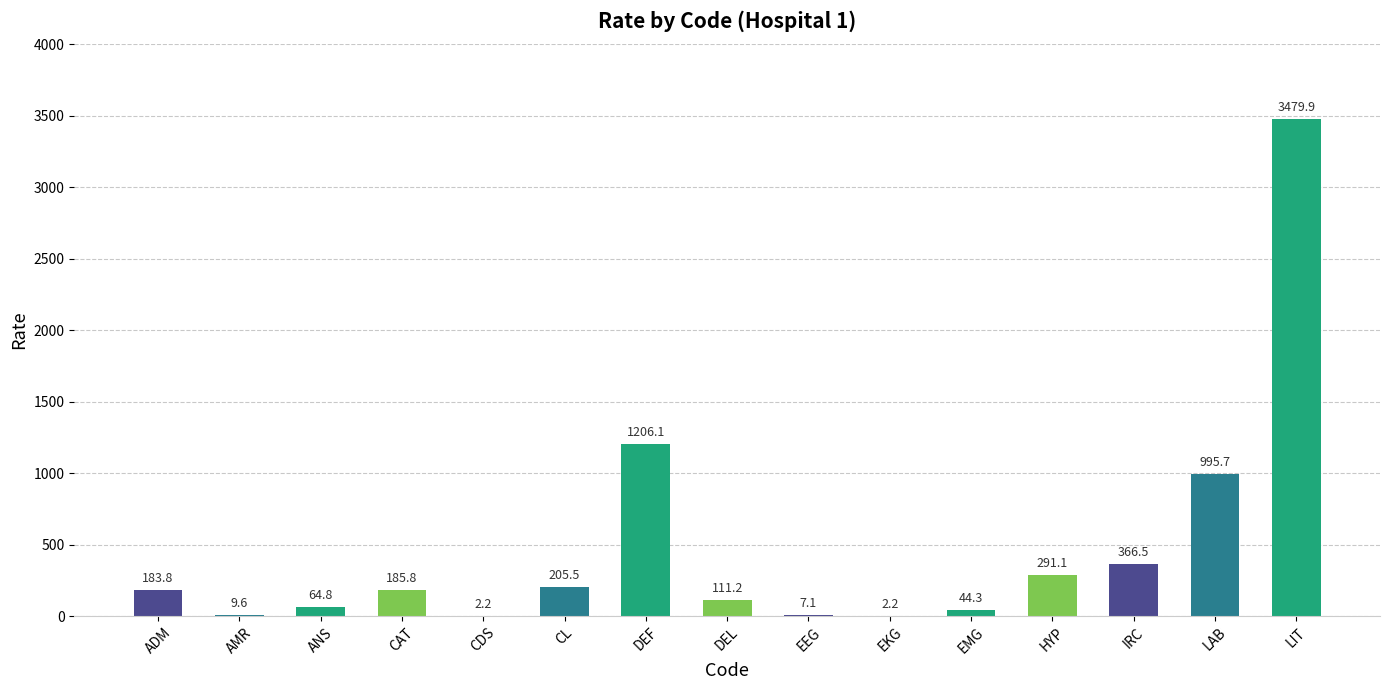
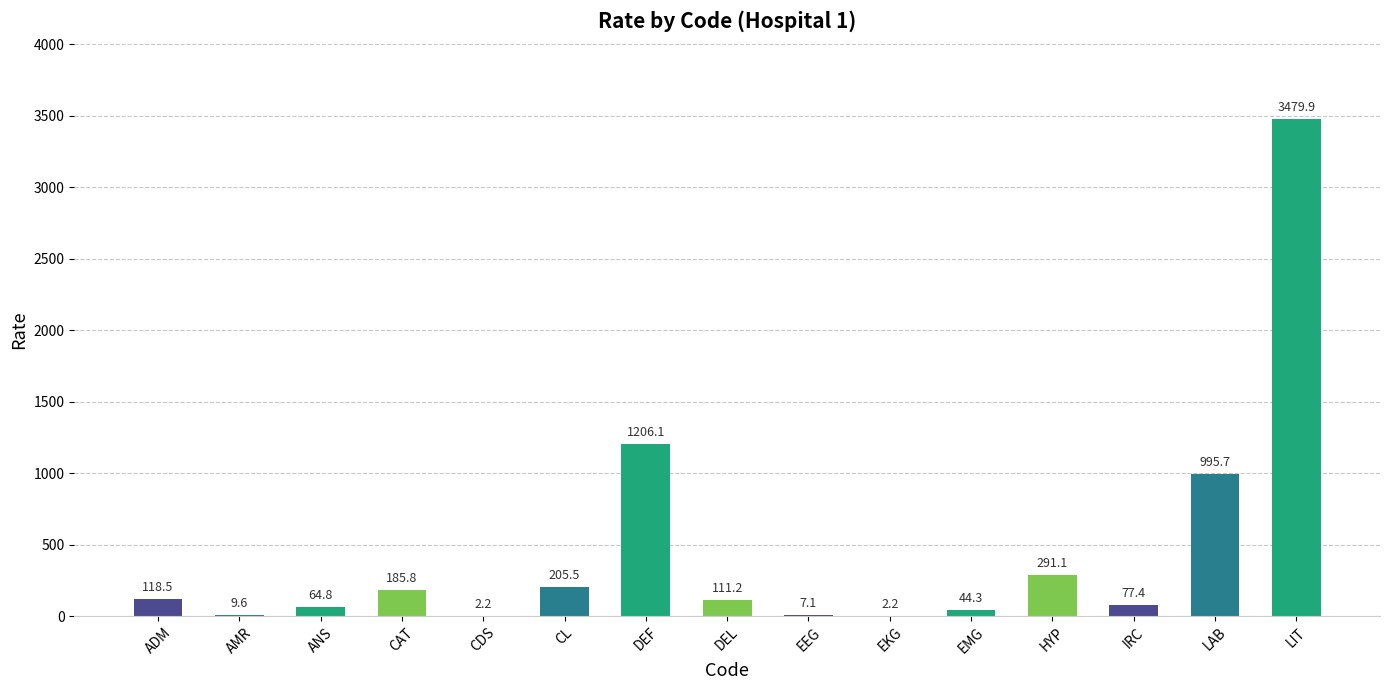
ADM: 183.8 -> 118.5
IRC: 366.5 -> 77.4
